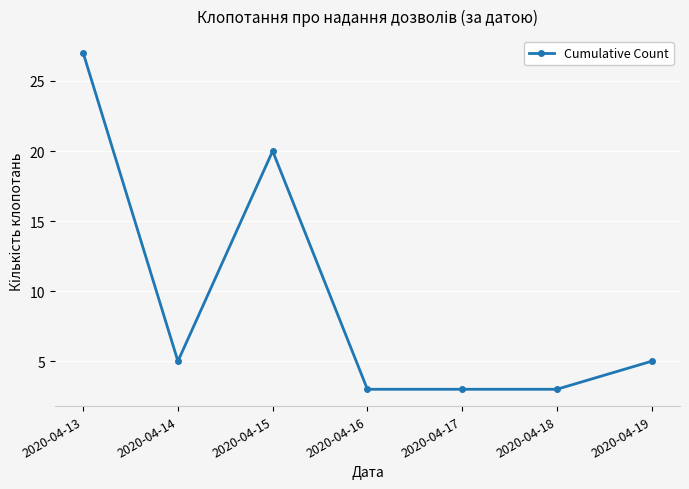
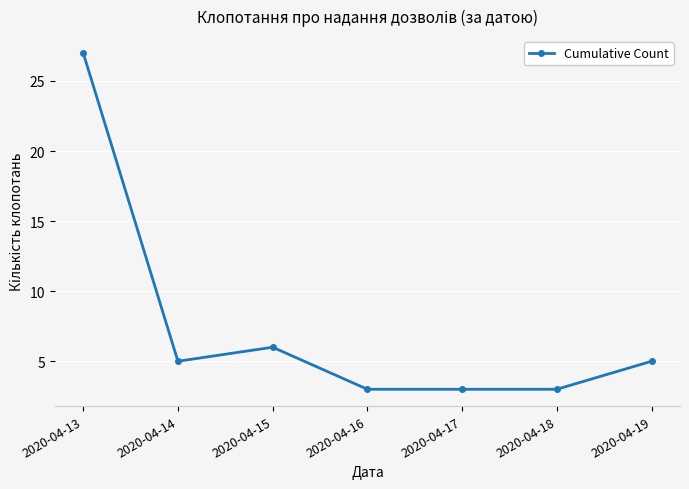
2020-04-15: 20 -> 6
